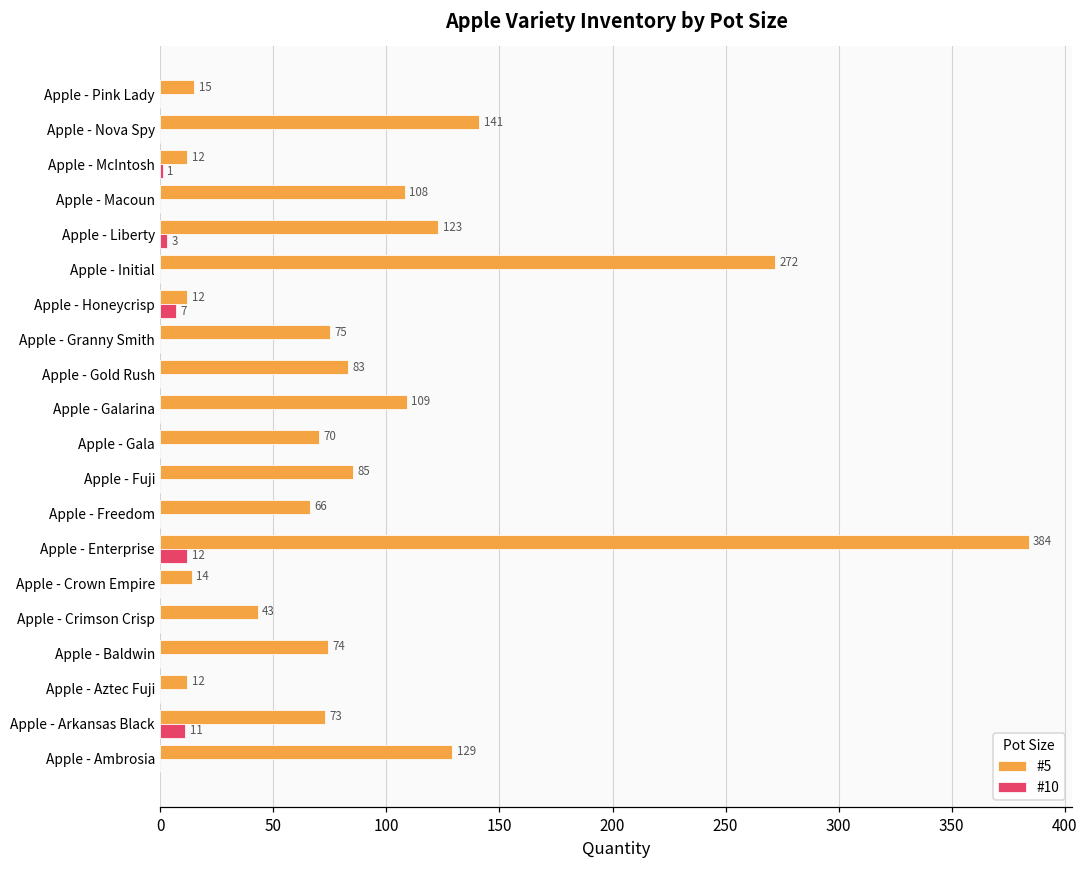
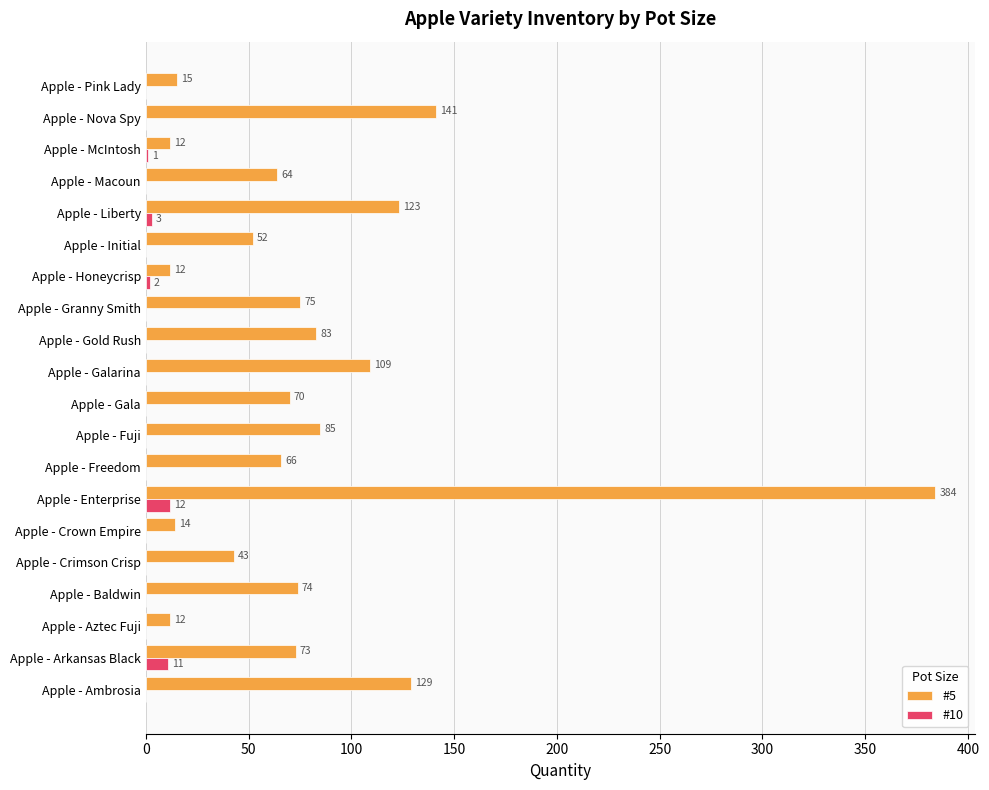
#5, Apple - Macoun: 108 -> 64
#5, Apple - Initial: 272 -> 52
#10, Apple - Honeycrisp: 7 -> 2
